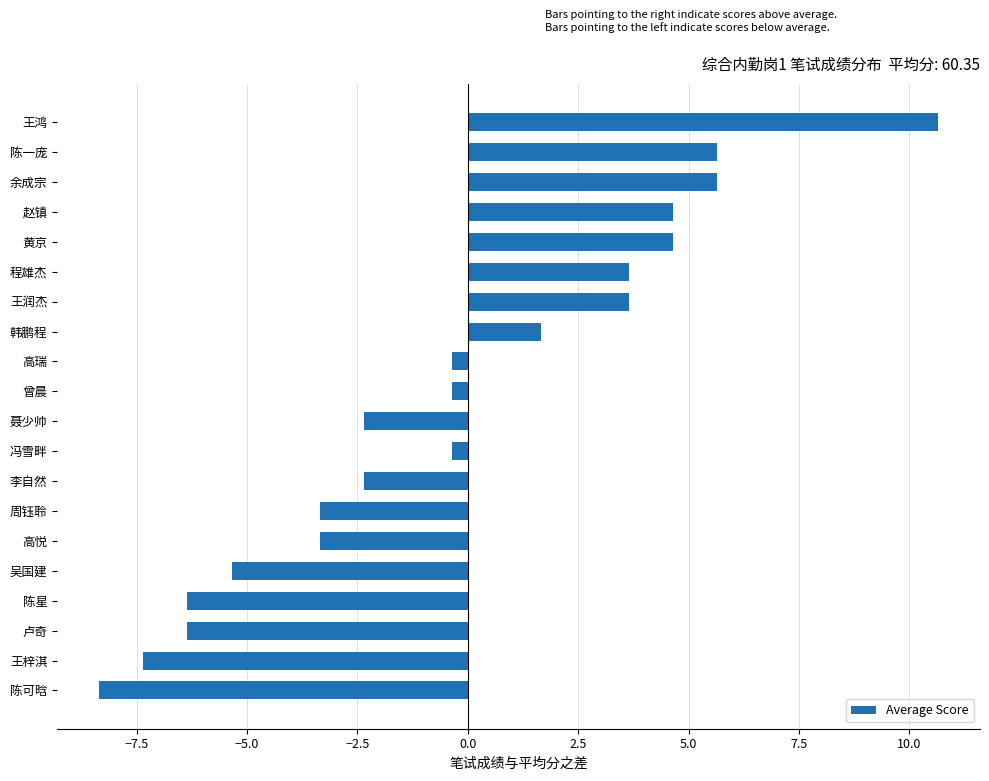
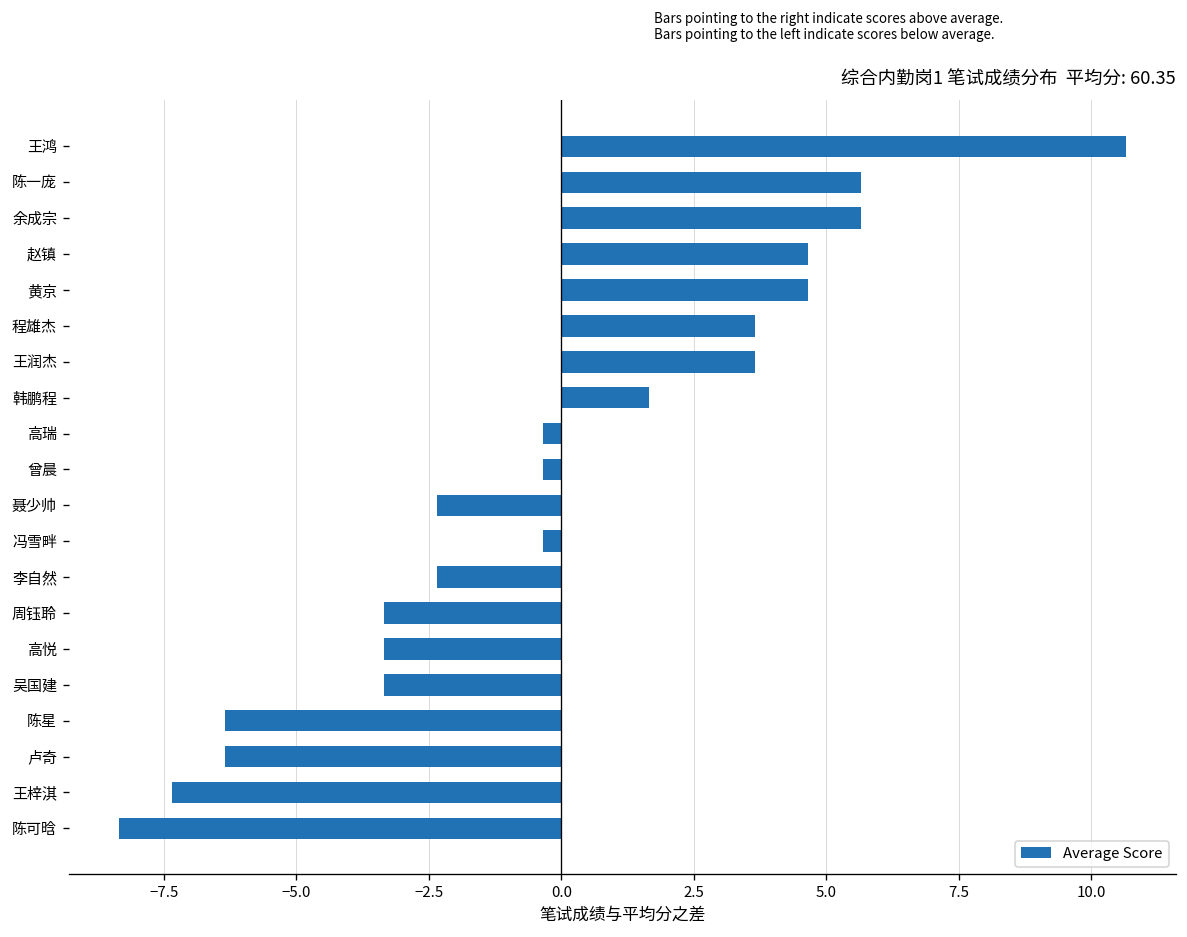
吴国建: -5.4 -> -3.4
